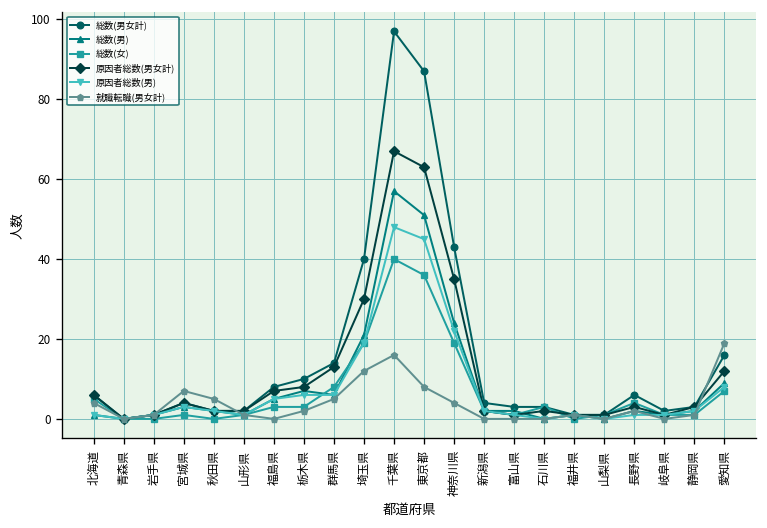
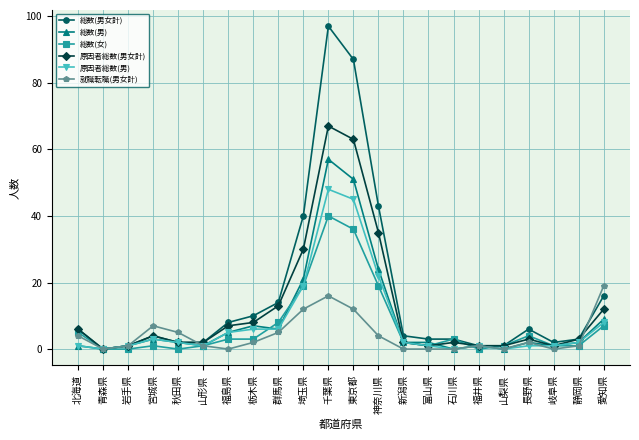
就職転職(男女計), 東京都: 8 -> 12
